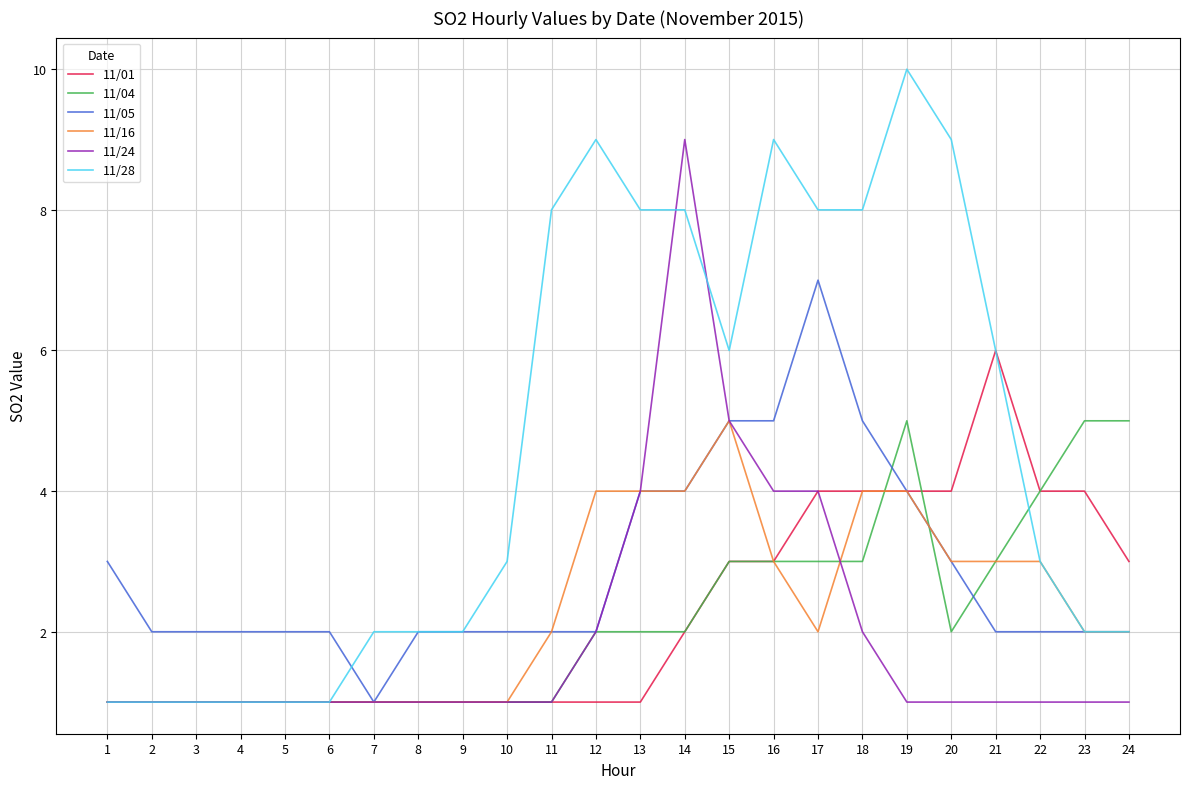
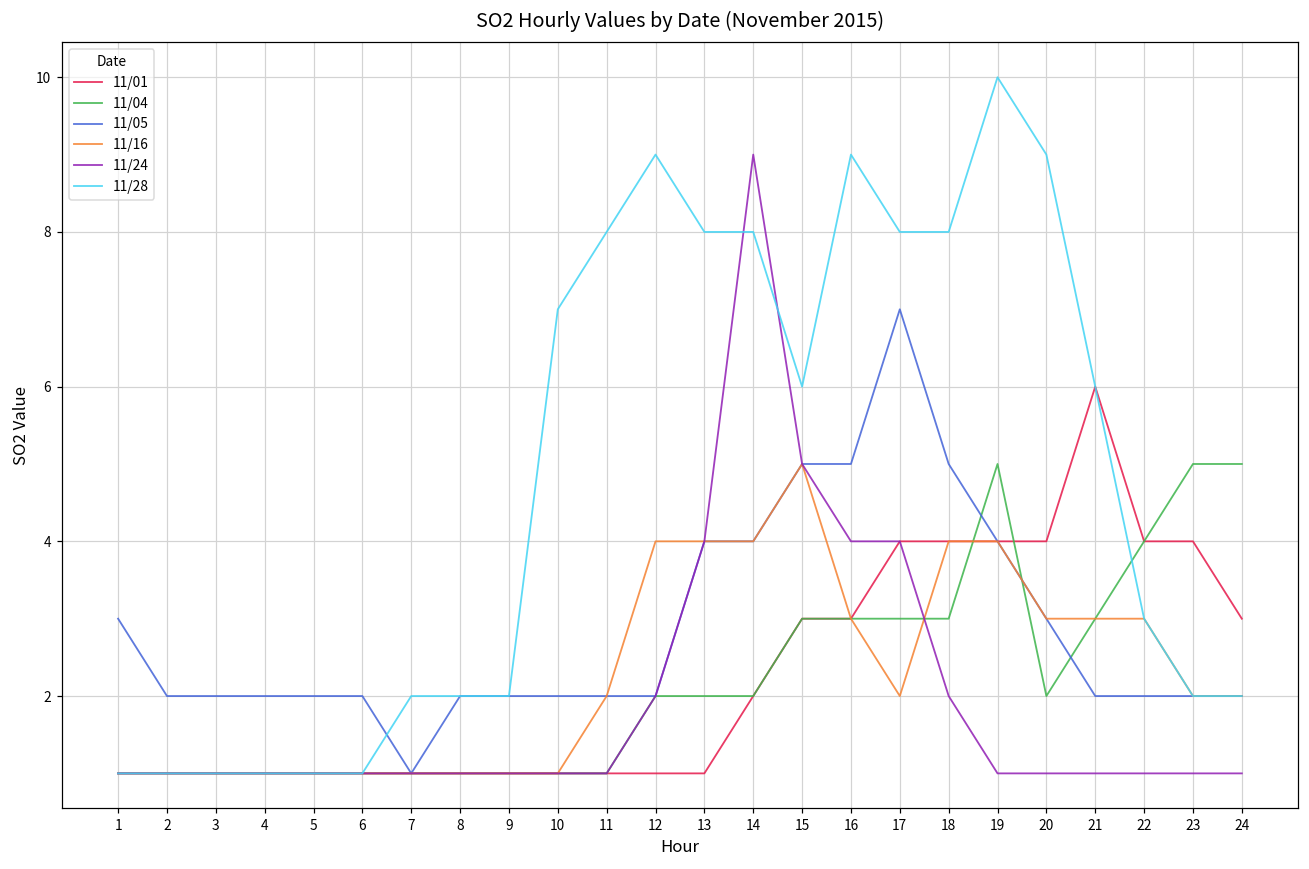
11/28, 10: 3 -> 7
